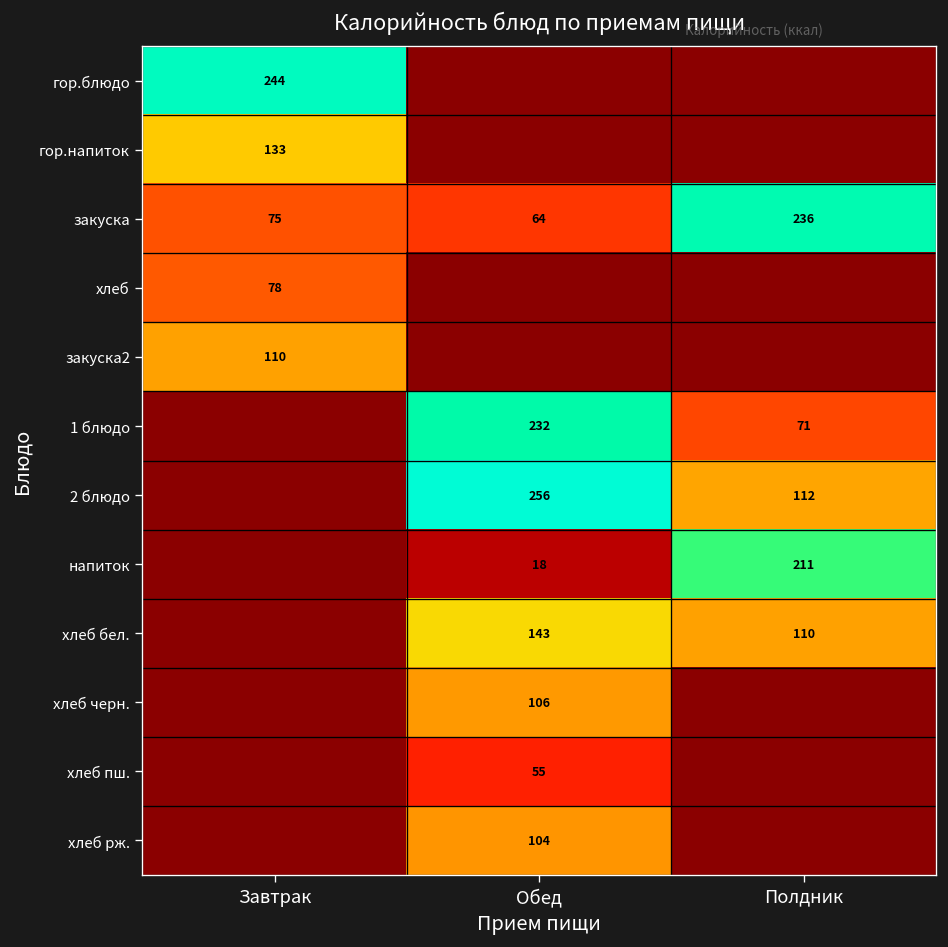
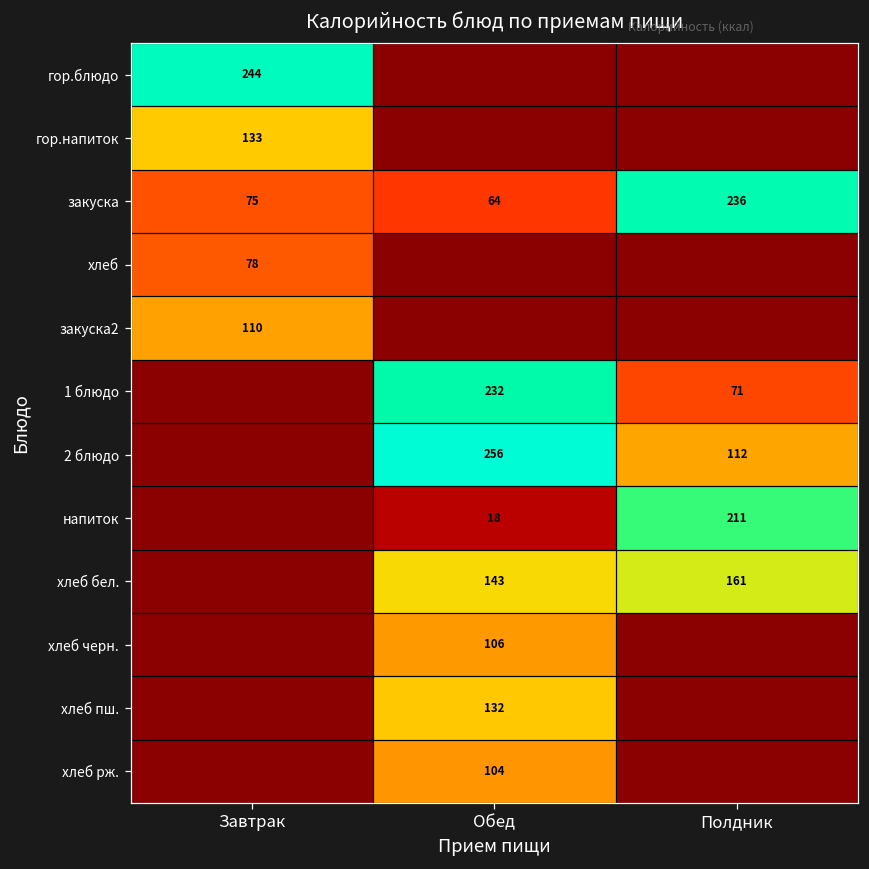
хлеб бел., Полдник: 110 -> 161
хлеб пш., Обед: 55 -> 132
